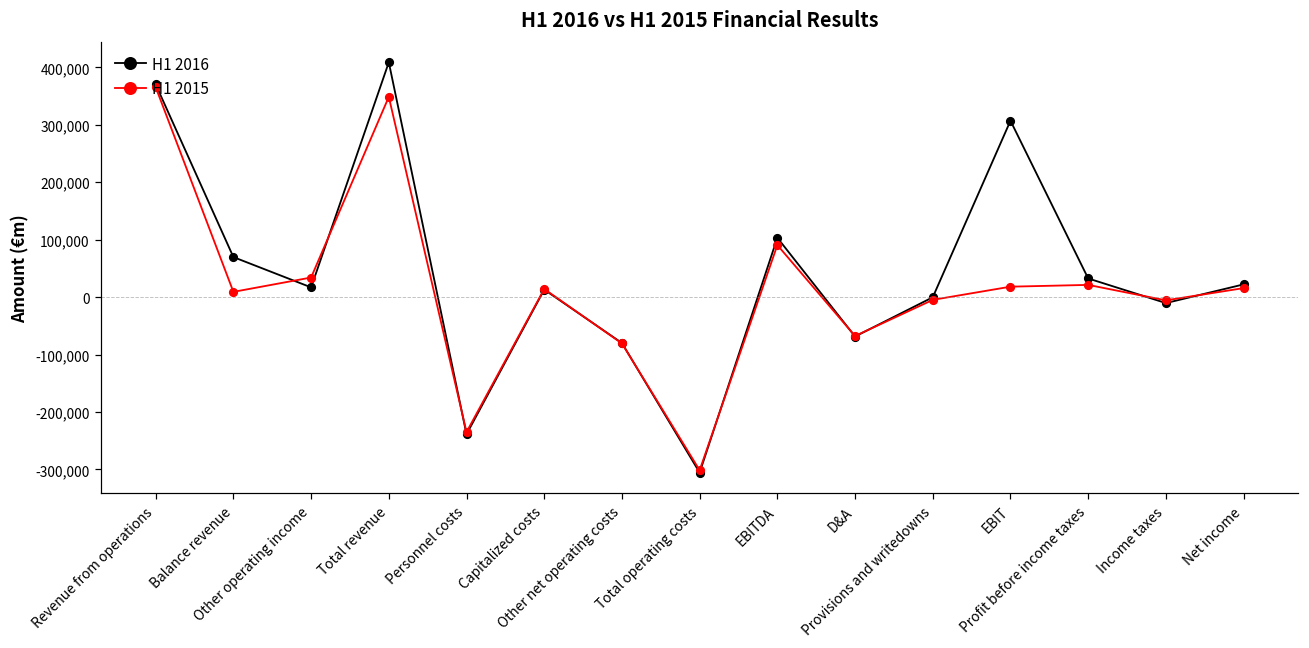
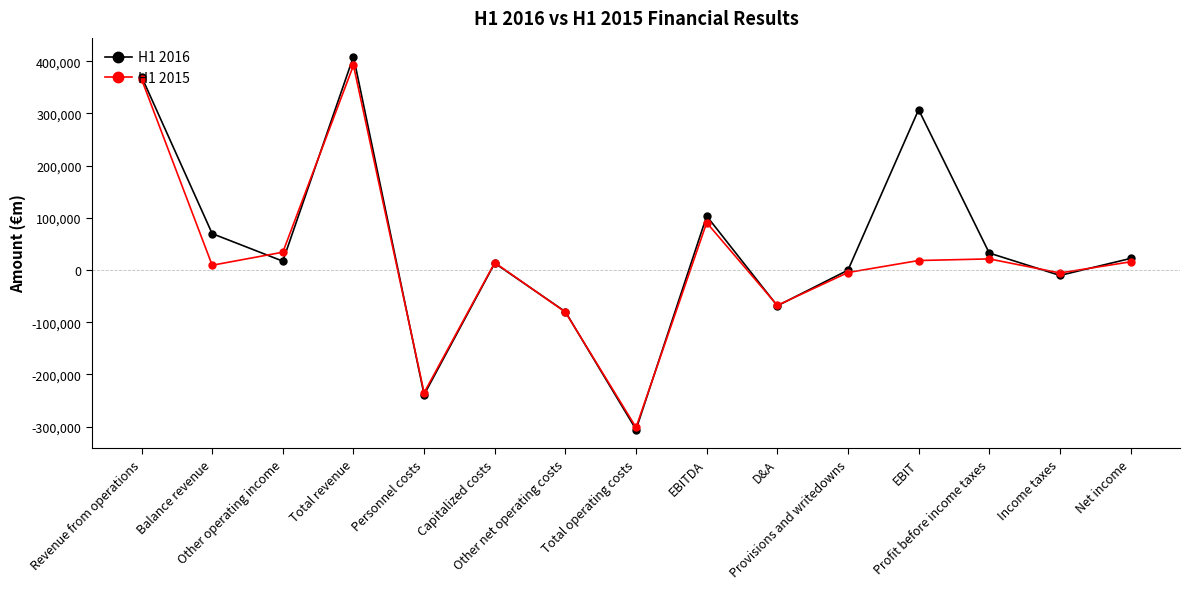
H1 2015, Total revenue: 350,000 -> 390,000
